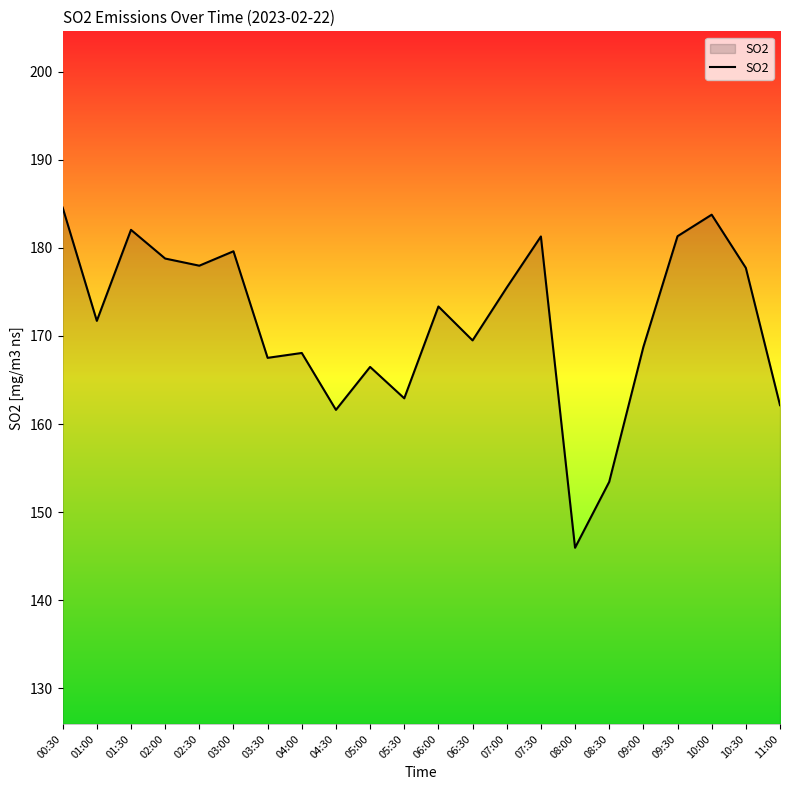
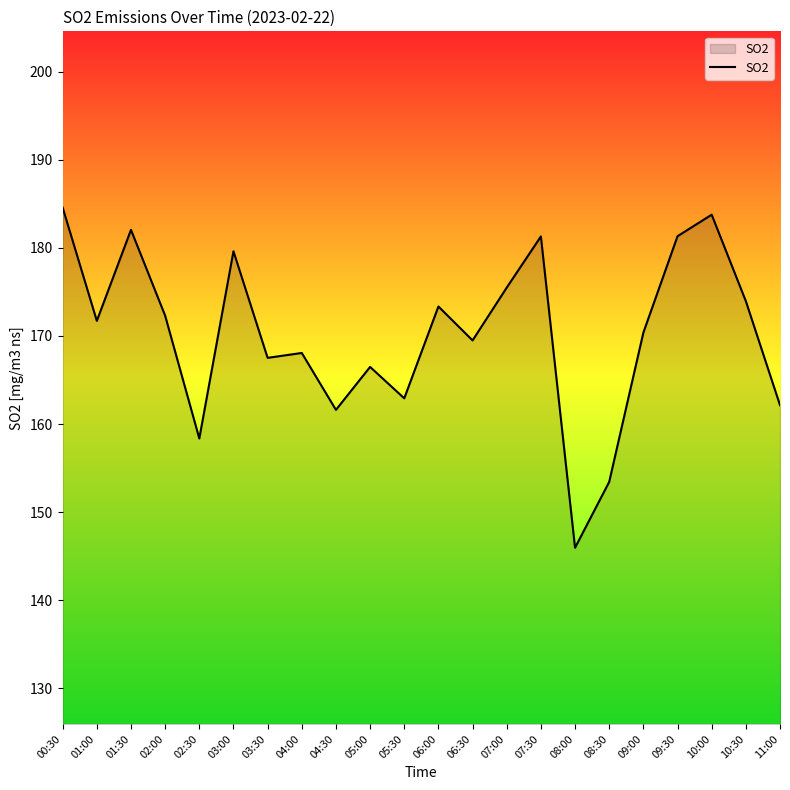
02:00: 179 -> 172
02:30: 178 -> 158
09:00: 169 -> 170
10:30: 178 -> 174
